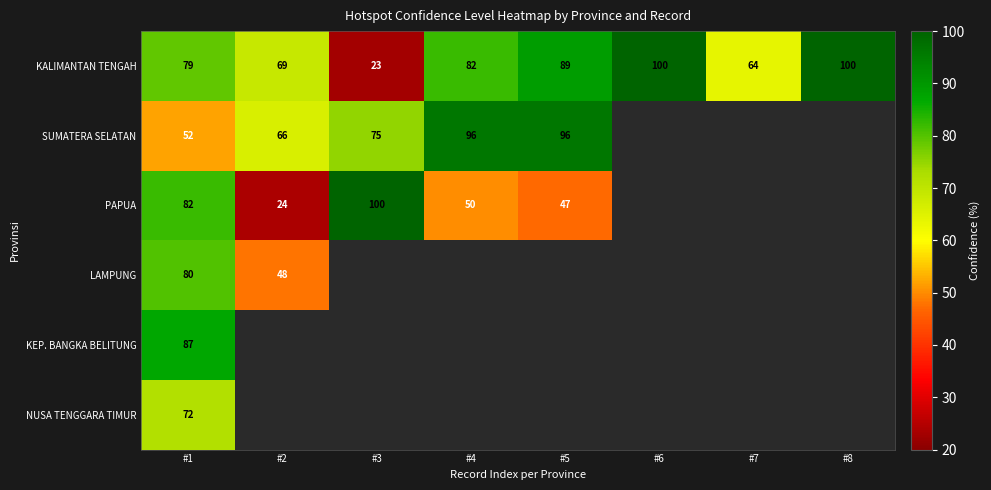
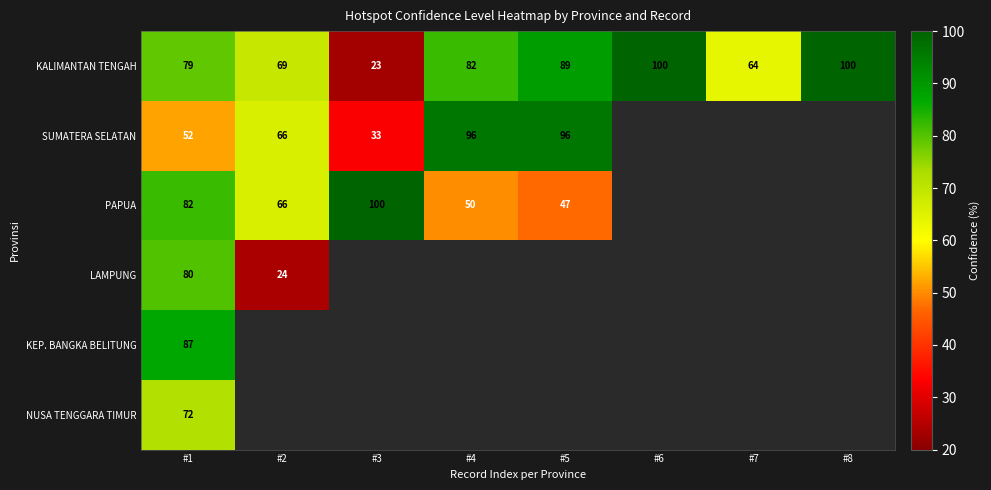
SUMATERA SELATAN, #3: 75 -> 33
PAPUA, #2: 24 -> 66
LAMPUNG, #2: 48 -> 24
